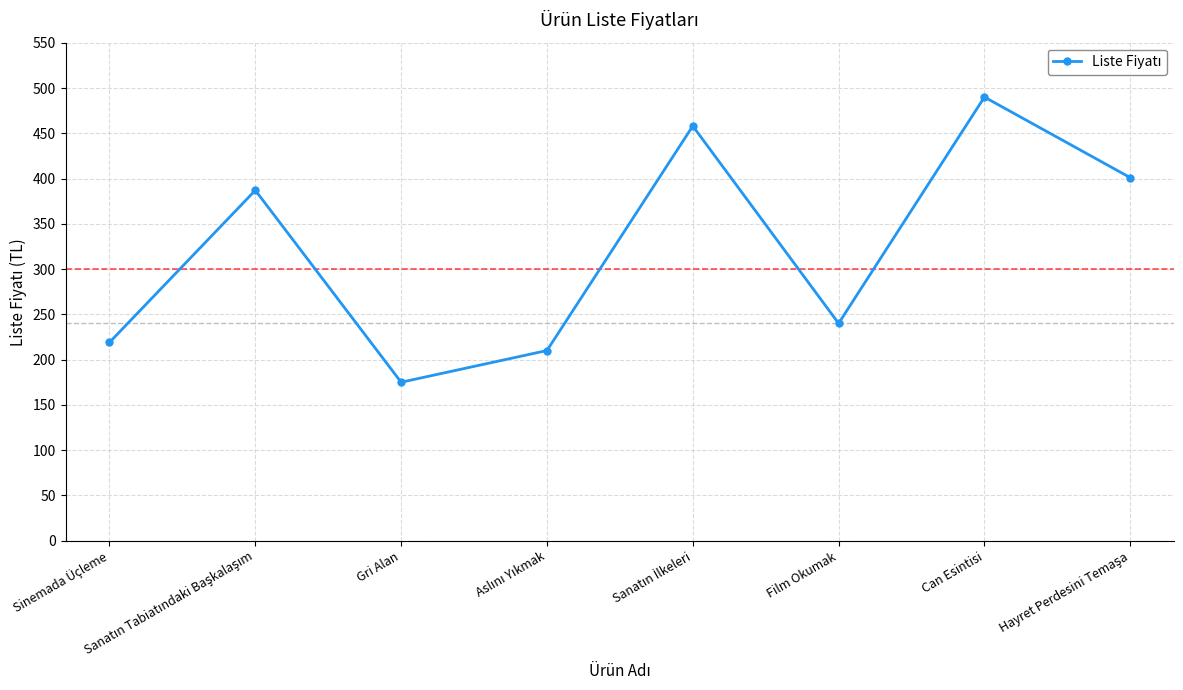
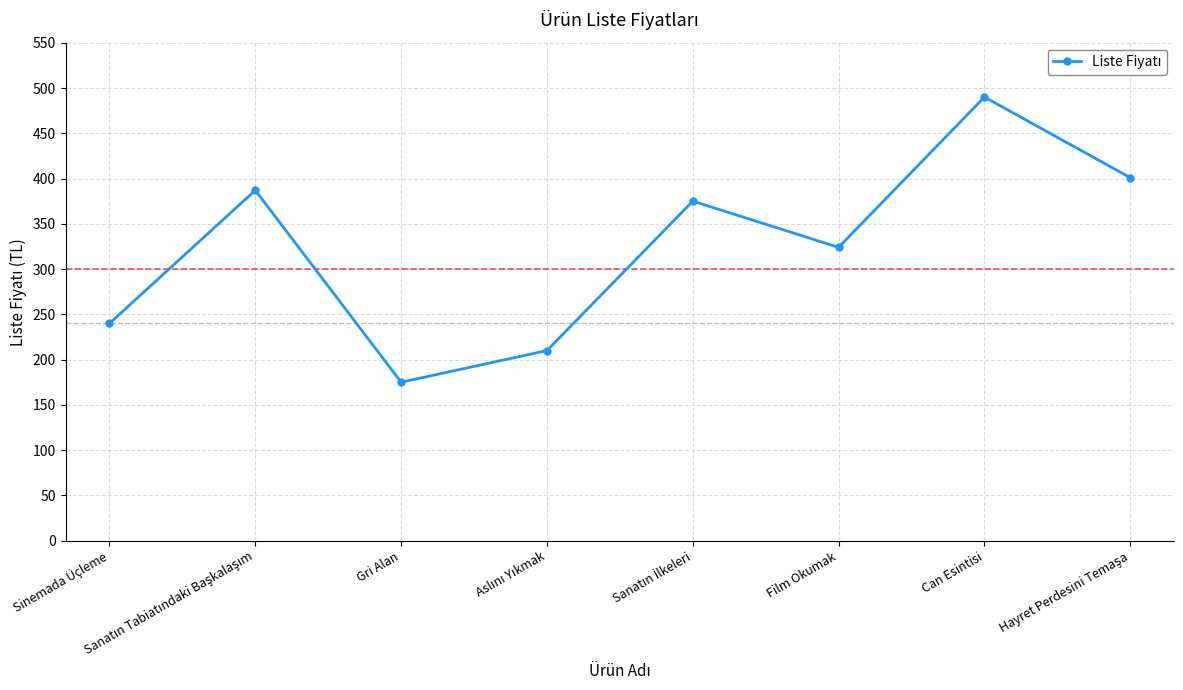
Sinemada Üçleme: 220 -> 240
Sanatın İlkeleri: 460 -> 380
Film Okumak: 240 -> 320
